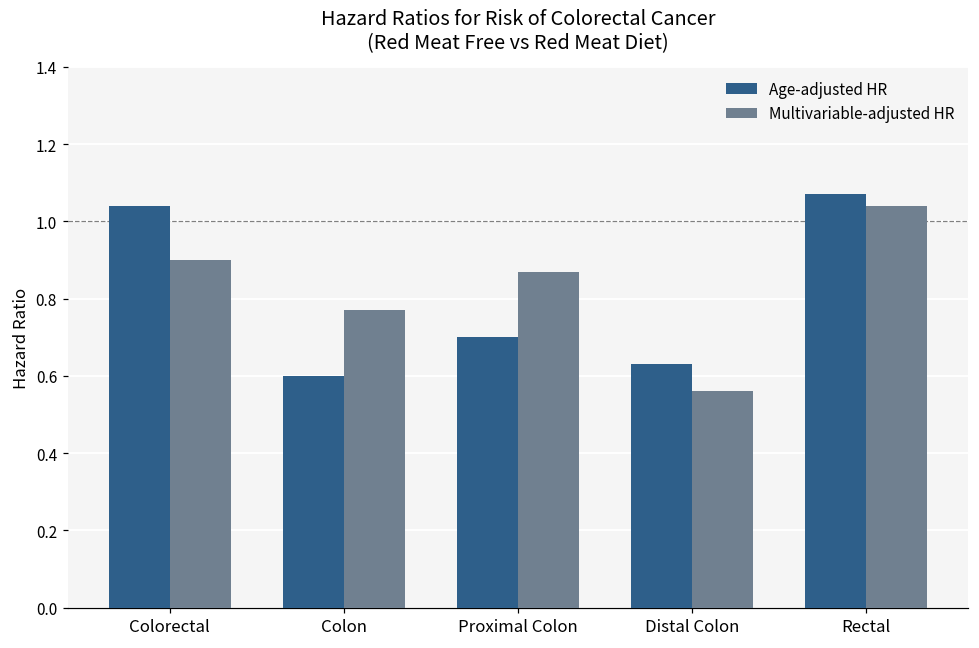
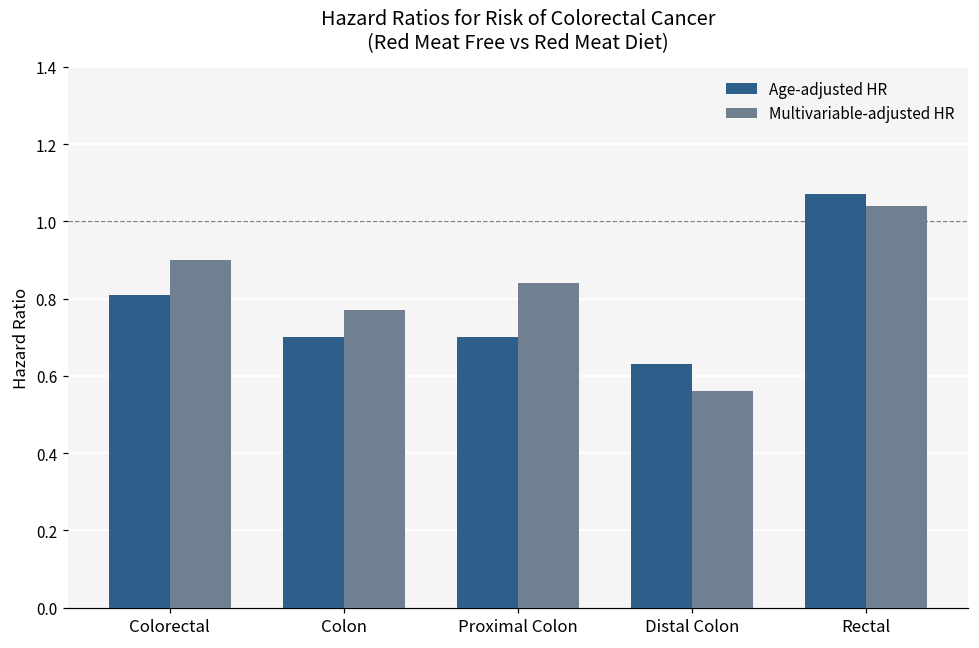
Age-adjusted HR, Colorectal: 1.04 -> 0.81
Age-adjusted HR, Colon: 0.6 -> 0.7
Multivariable-adjusted HR, Proximal Colon: 0.87 -> 0.84
